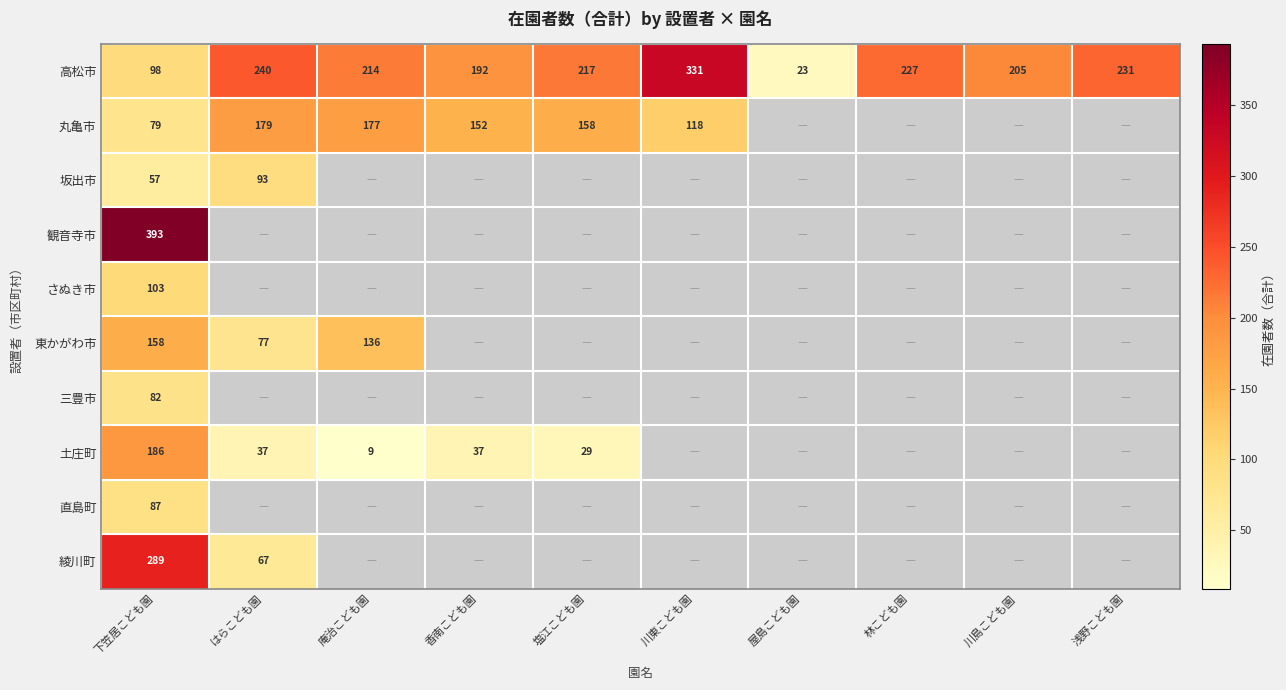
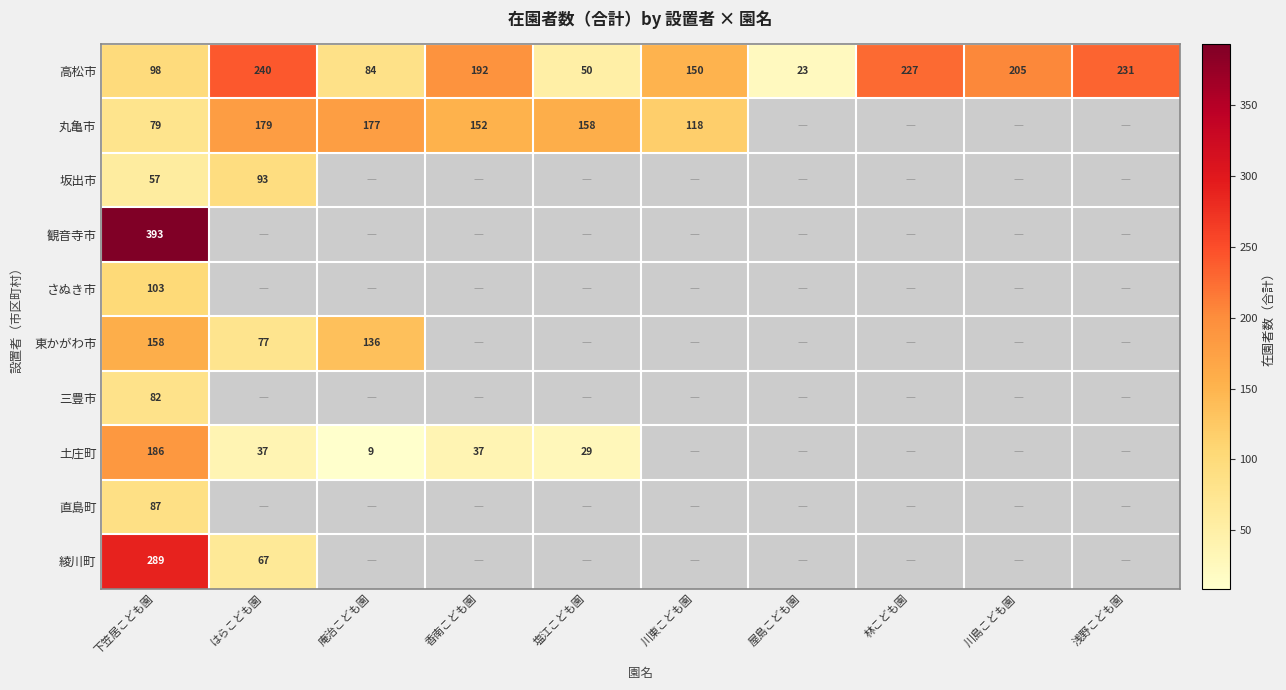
高松市, 庵治こども園: 214 -> 84
高松市, 塩江こども園: 217 -> 50
高松市, 川東こども園: 331 -> 150
